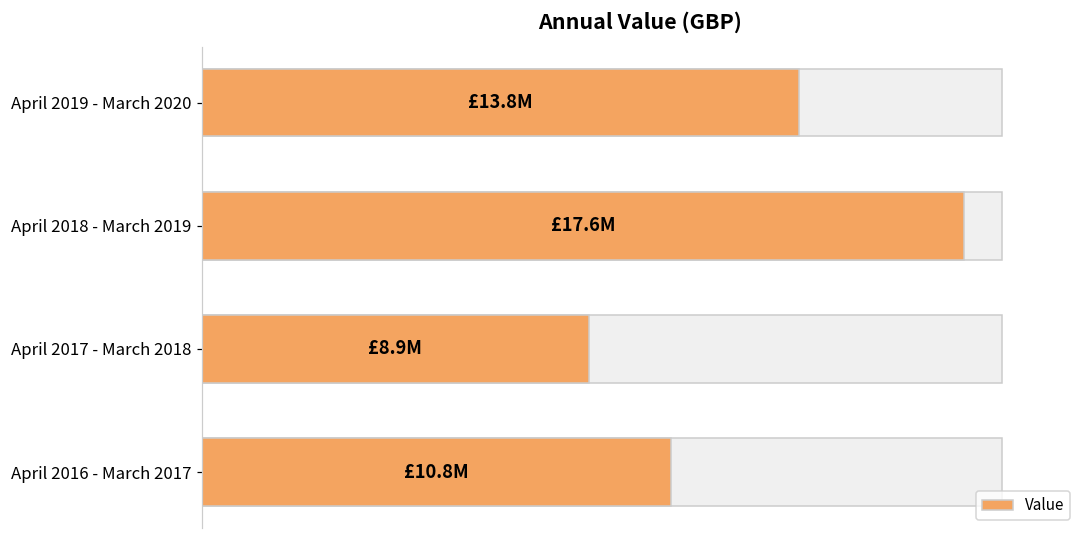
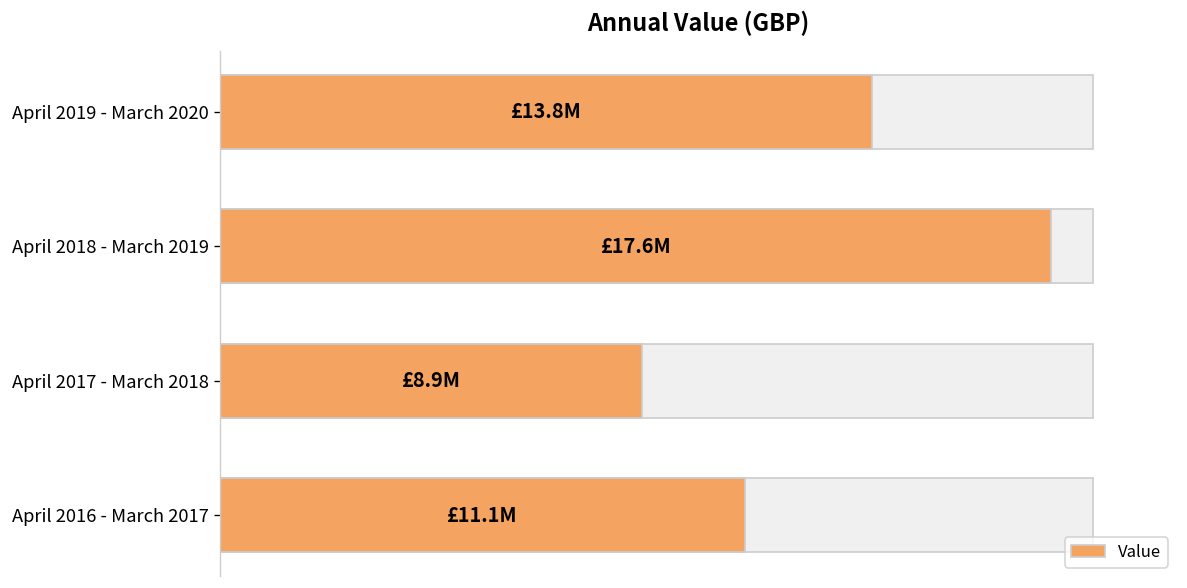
Value, April 2016 - March 2017: £10.8M -> £11.1M
